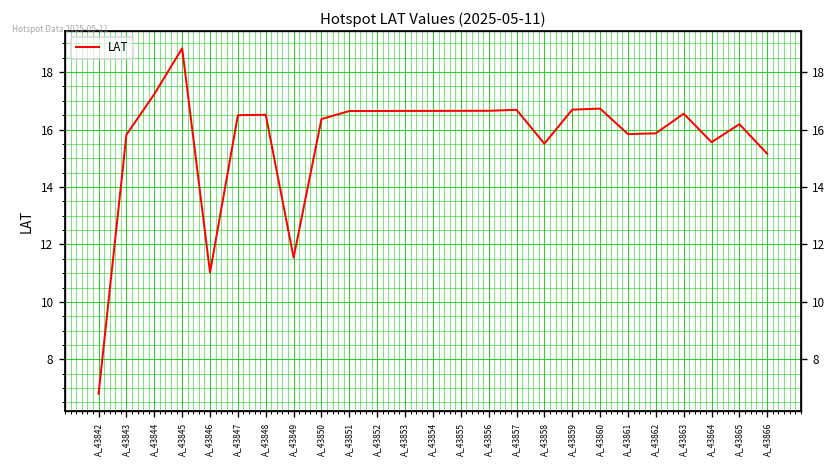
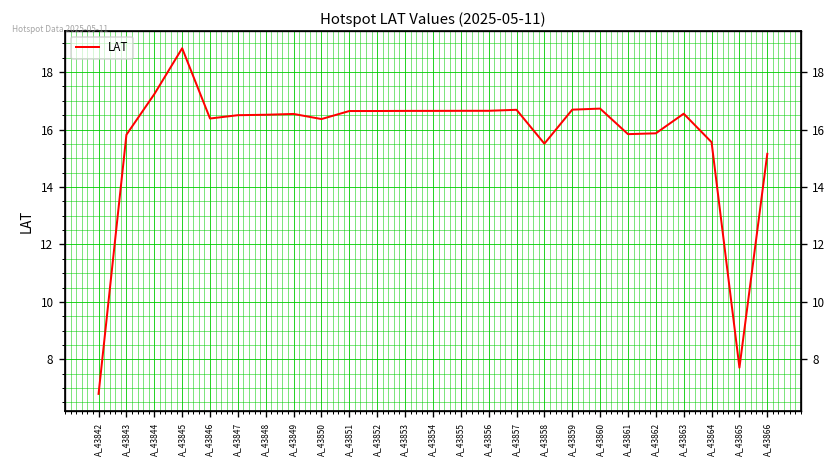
A_43846: 11.0 -> 16.4
A_43849: 11.5 -> 16.5
A_43865: 16.2 -> 7.7
